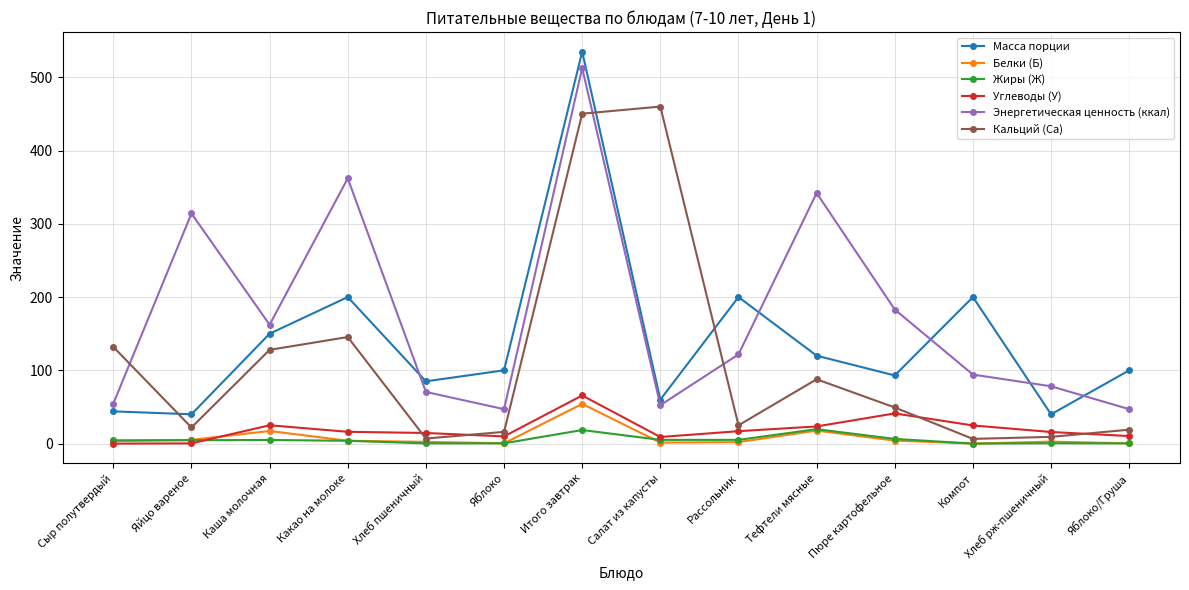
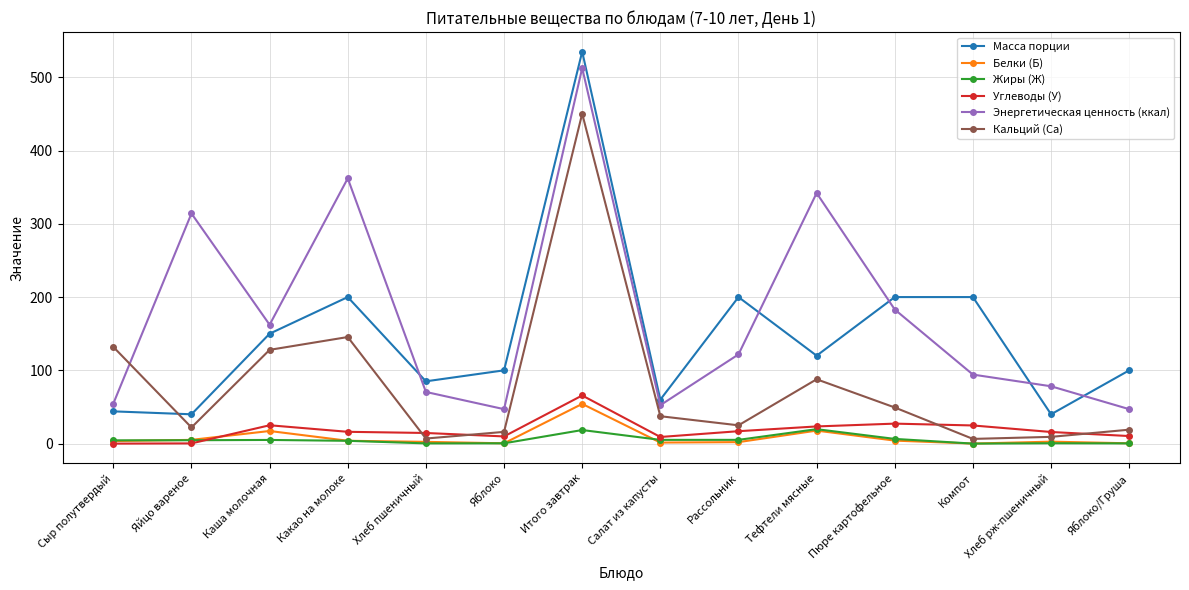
Кальций (Ca), Салат из капусты: 460 -> 40
Масса порции, Пюре картофельное: 90 -> 200
Углеводы (У), Пюре картофельное: 40 -> 30
